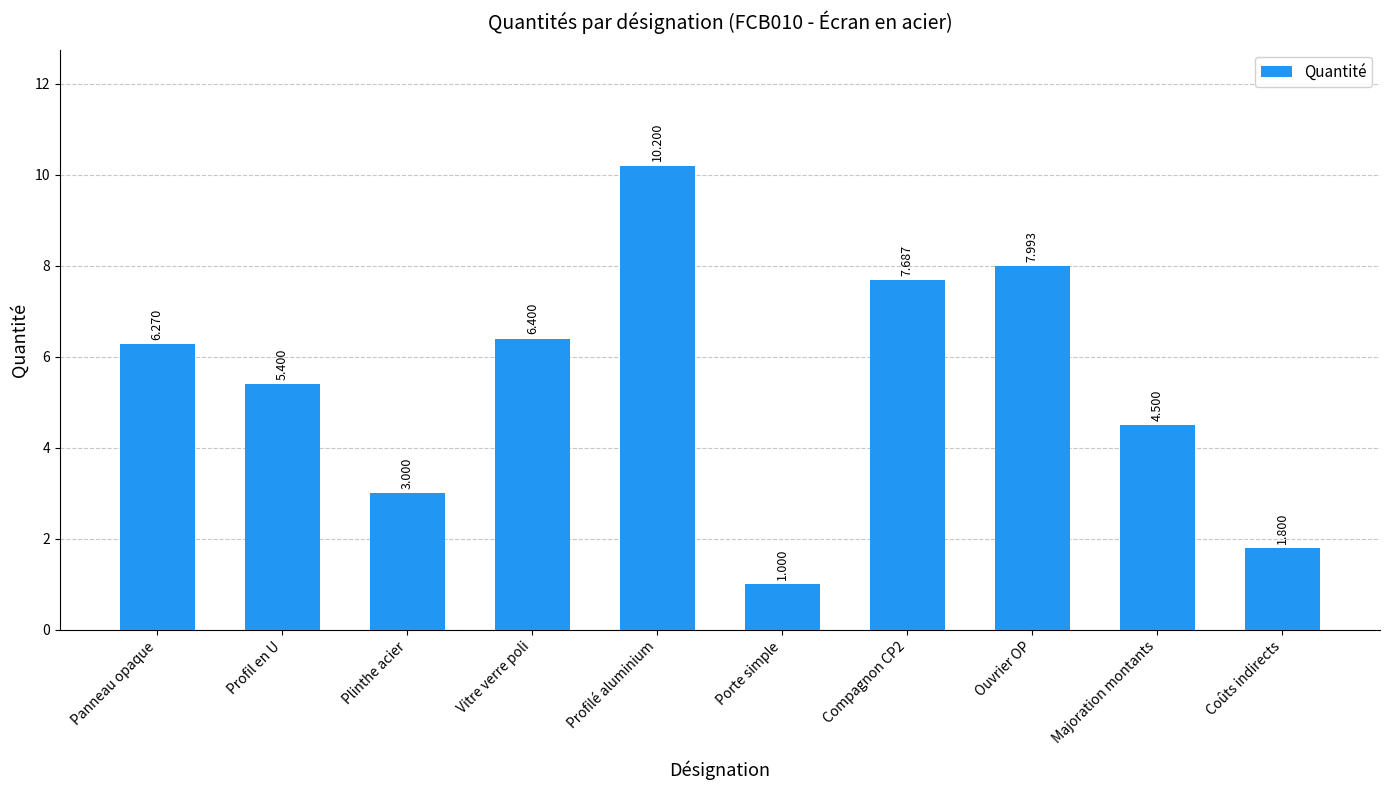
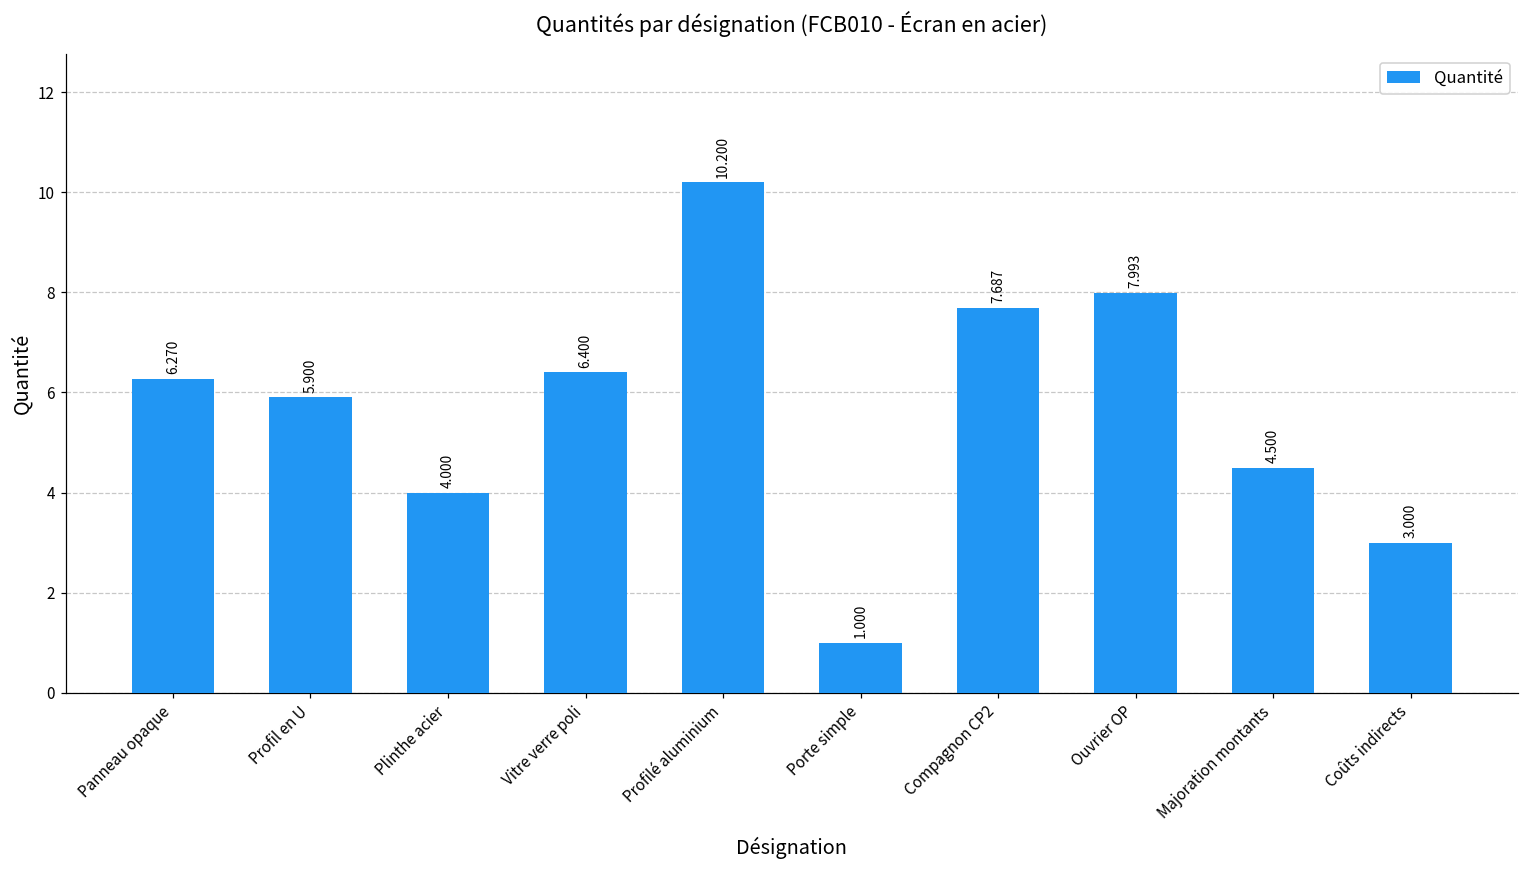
Profil en U: 5.400 -> 5.900
Plinthe acier: 3.000 -> 4.000
Coûts indirects: 1.800 -> 3.000
